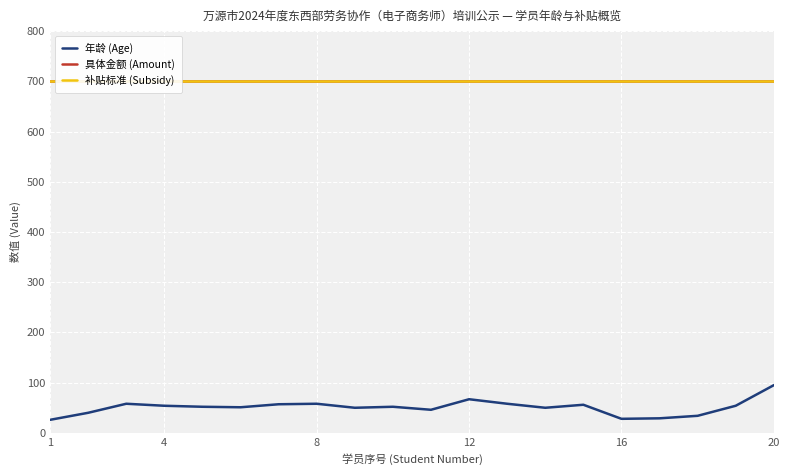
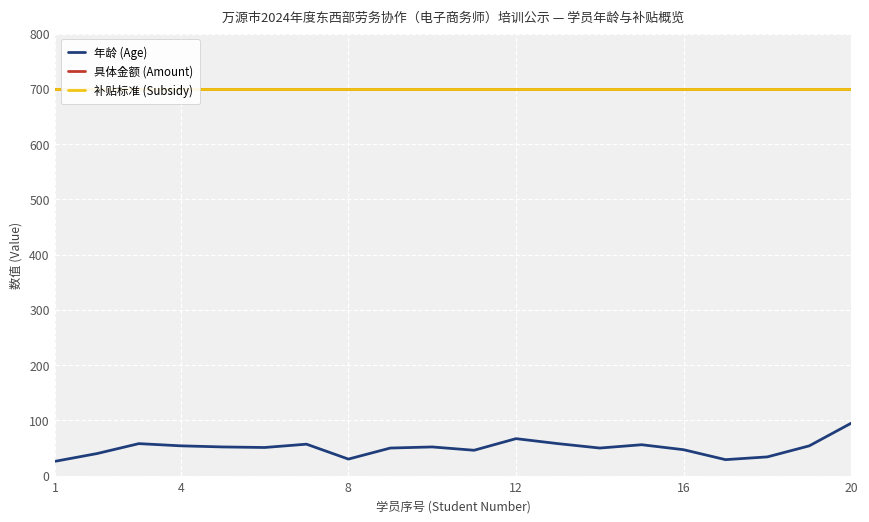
年龄 (Age), 8: 60 -> 30
年龄 (Age), 16: 30 -> 50
